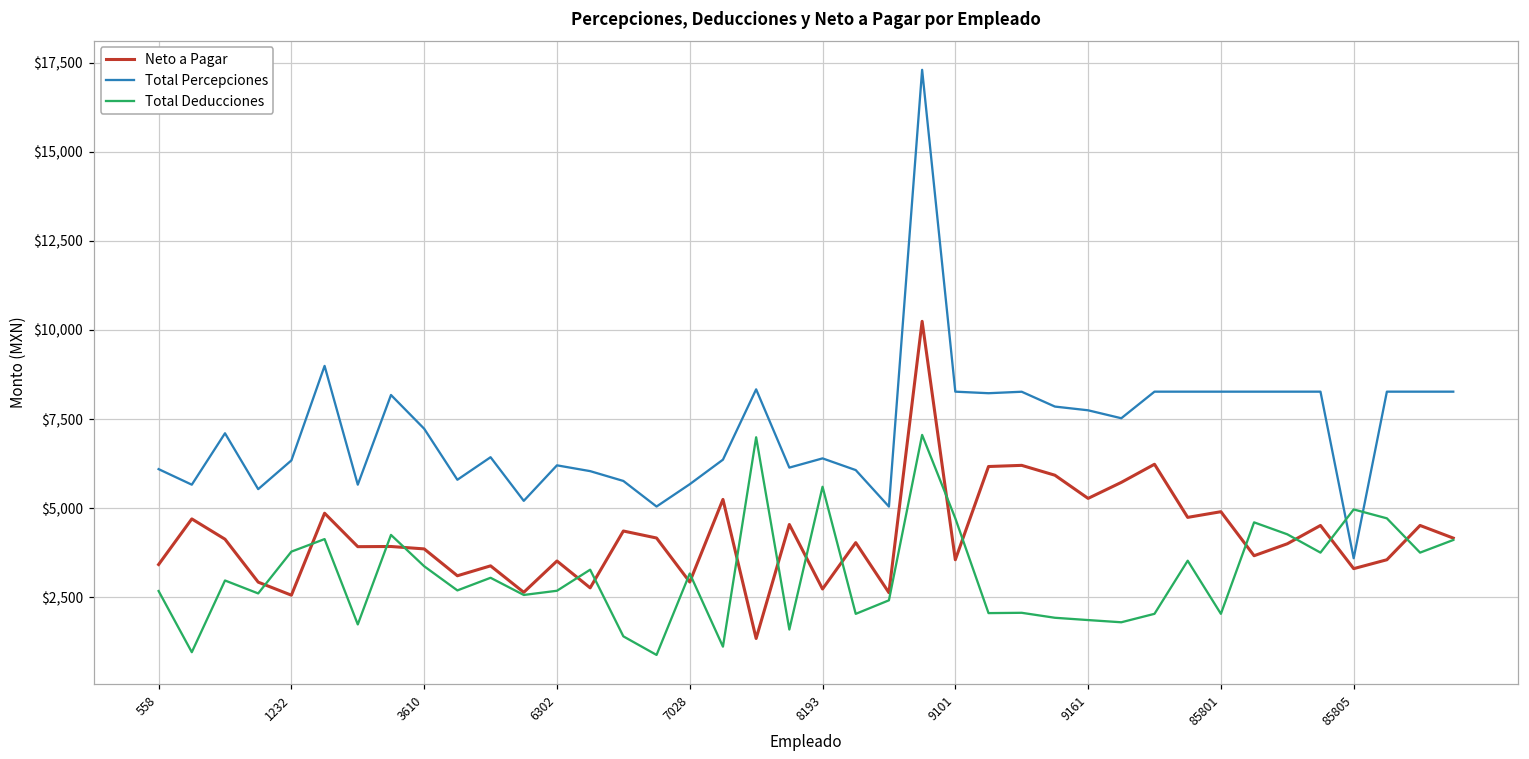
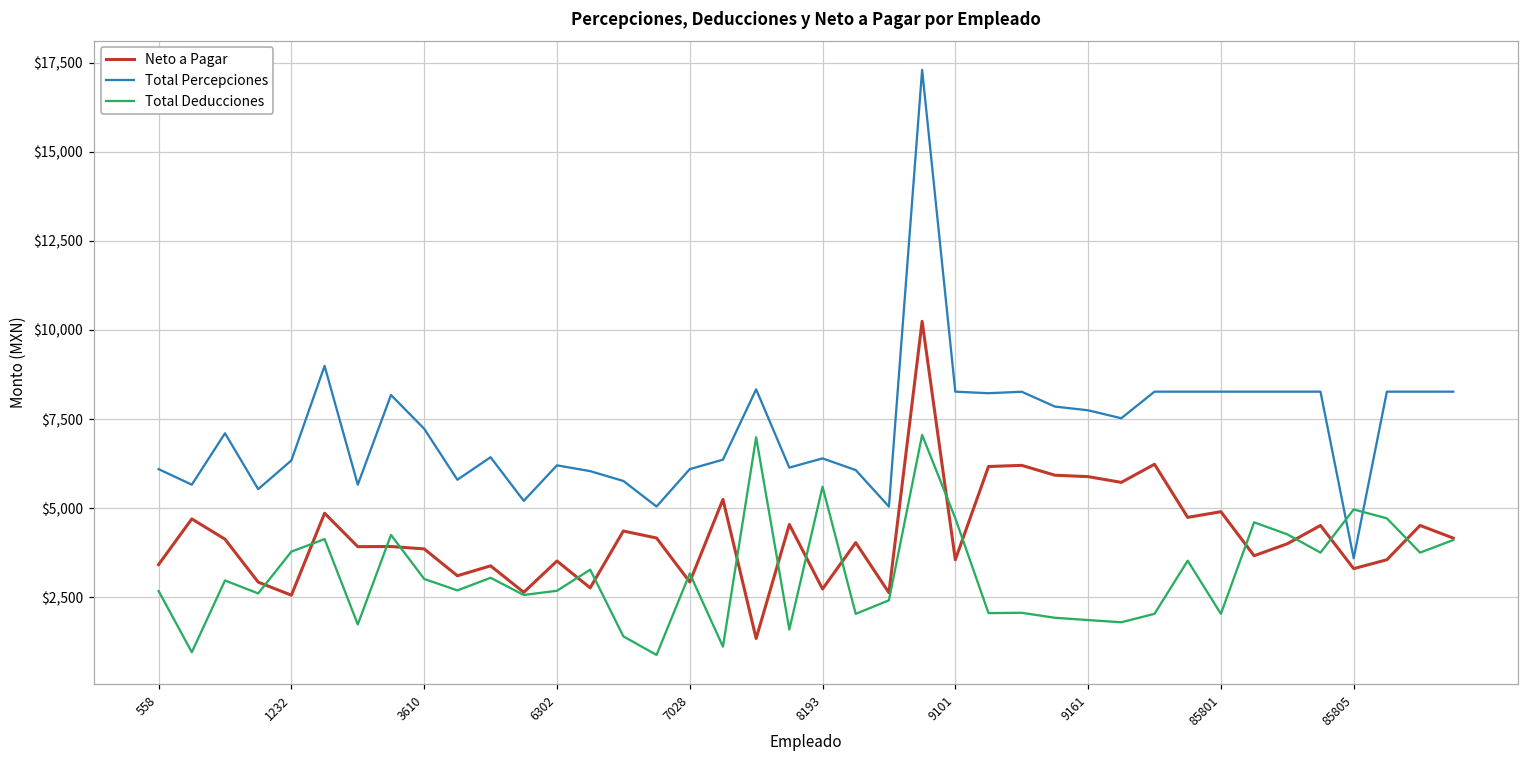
Total Deducciones, 3610: $3,400 -> $3,000
Total Percepciones, 7028: $5,700 -> $6,100
Neto a Pagar, 9161: $5,300 -> $5,900
